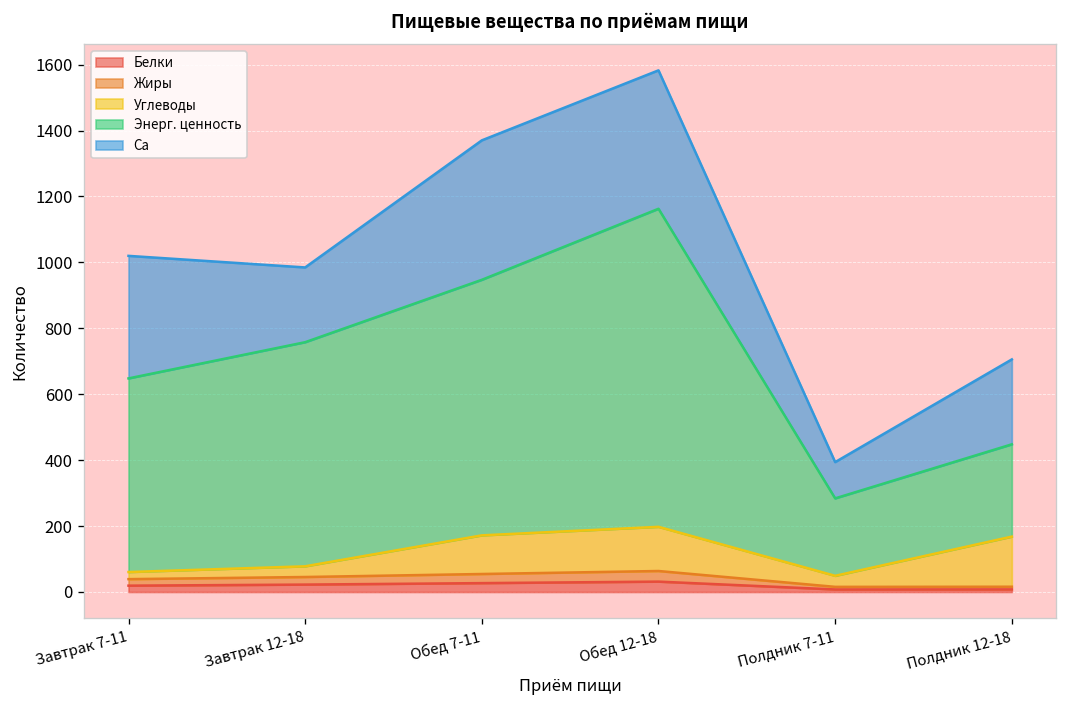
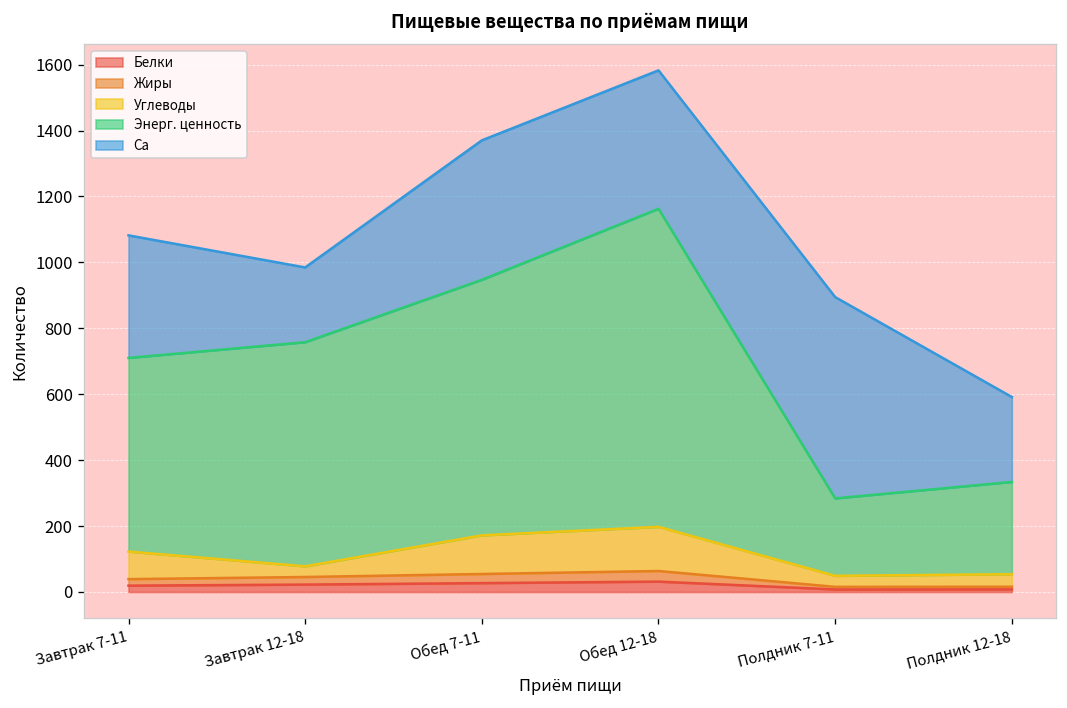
Углеводы, Завтрак 7-11: 20 -> 80
Ca, Полдник 7-11: 110 -> 610
Углеводы, Полдник 12-18: 150 -> 40
